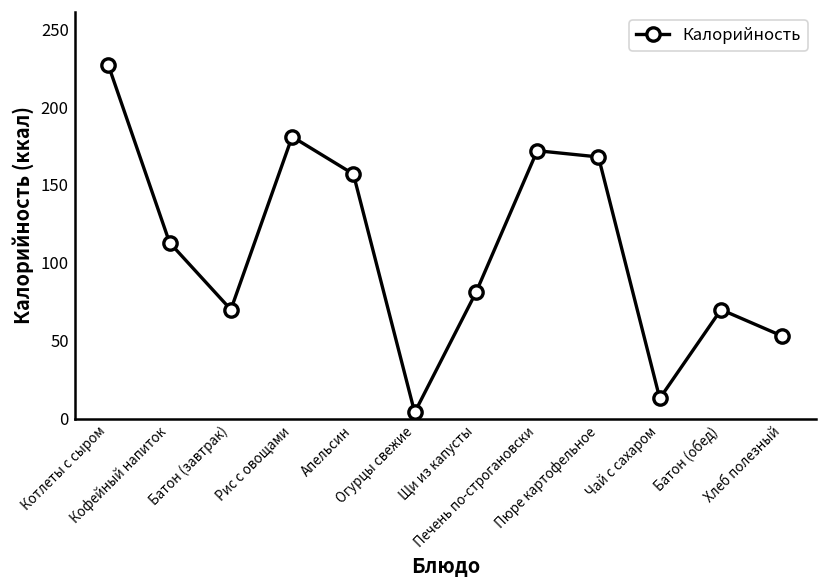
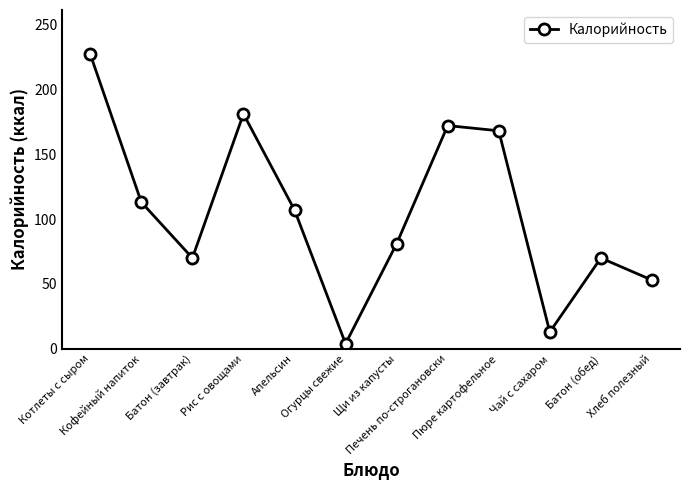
Апельсин: 157 -> 107
